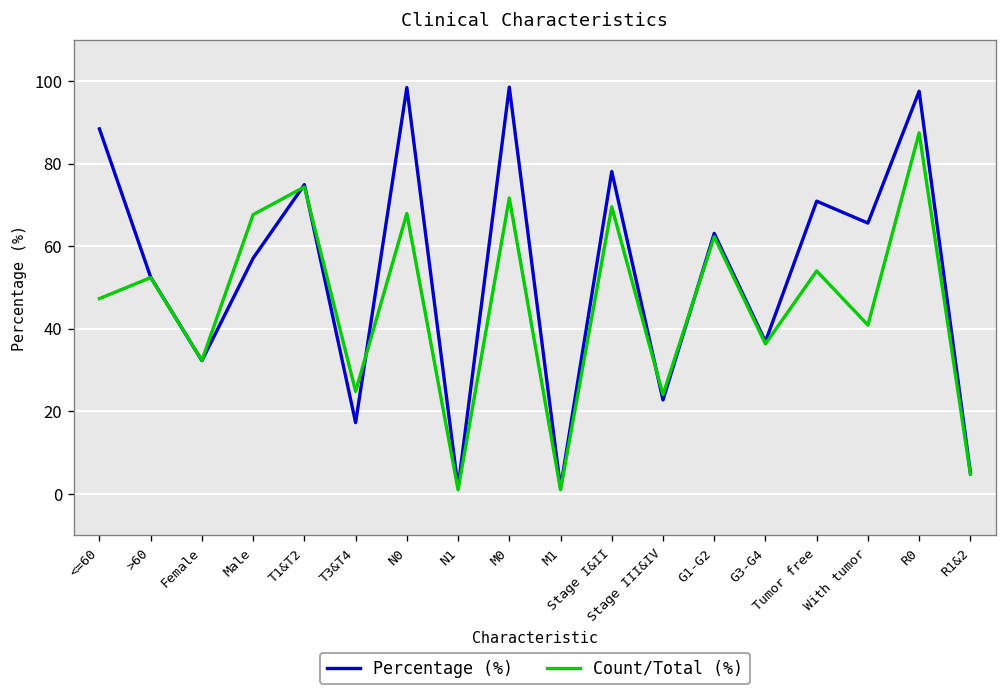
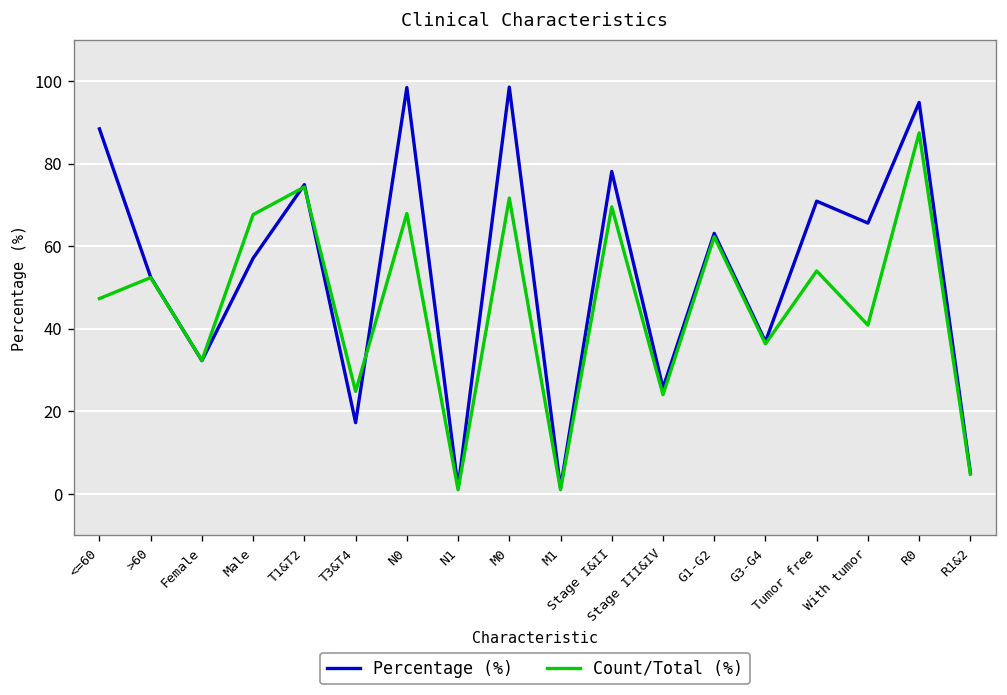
Percentage (%), Stage III&IV: 23 -> 26
Percentage (%), R0: 98 -> 95
